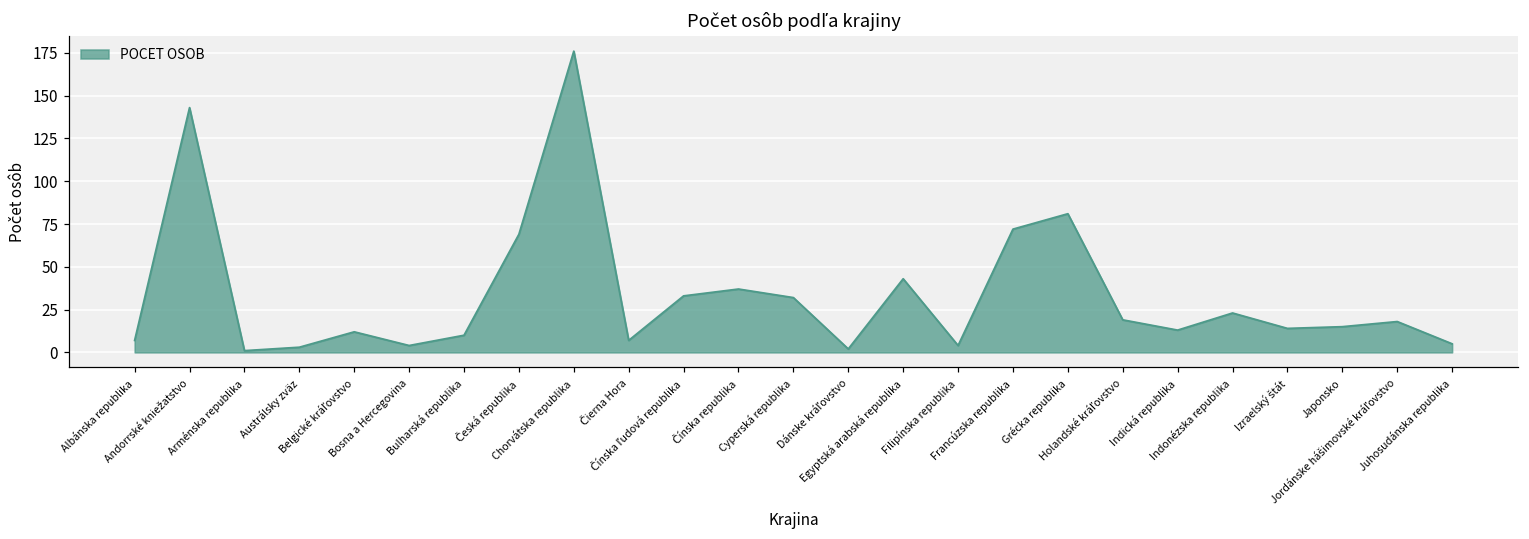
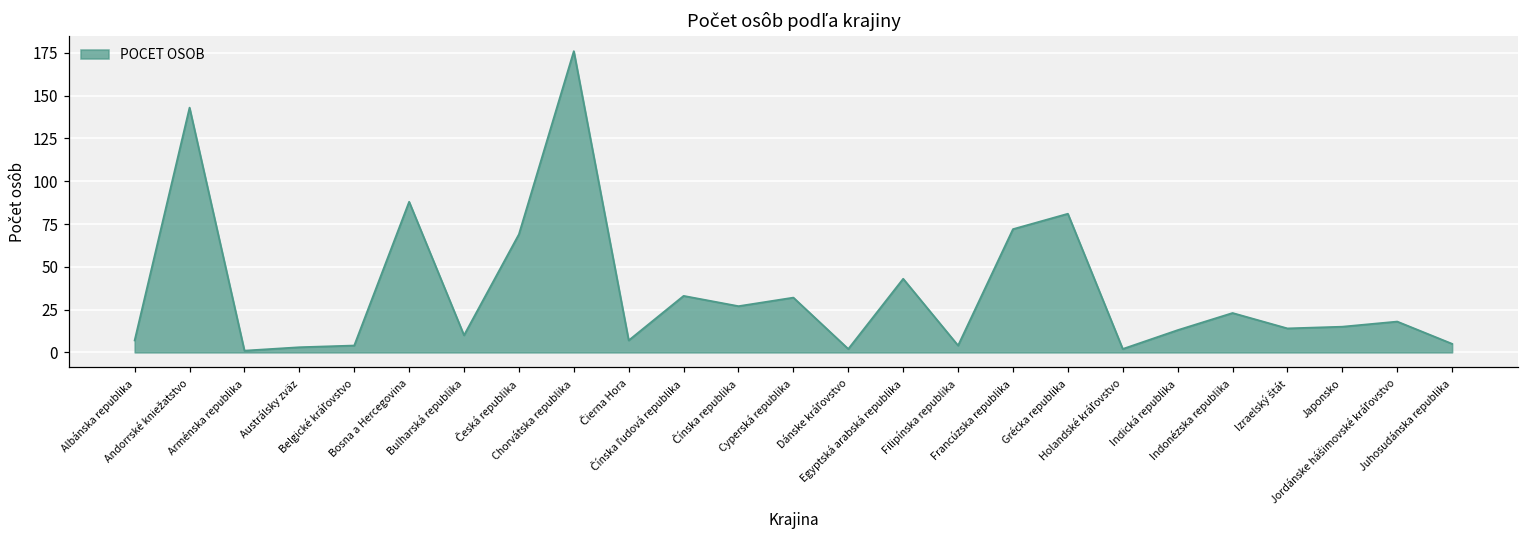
Belgické kráľovstvo: 12 -> 4
Bosna a Hercegovina: 4 -> 88
Čínska republika: 37 -> 27
Holandské kráľovstvo: 19 -> 2
